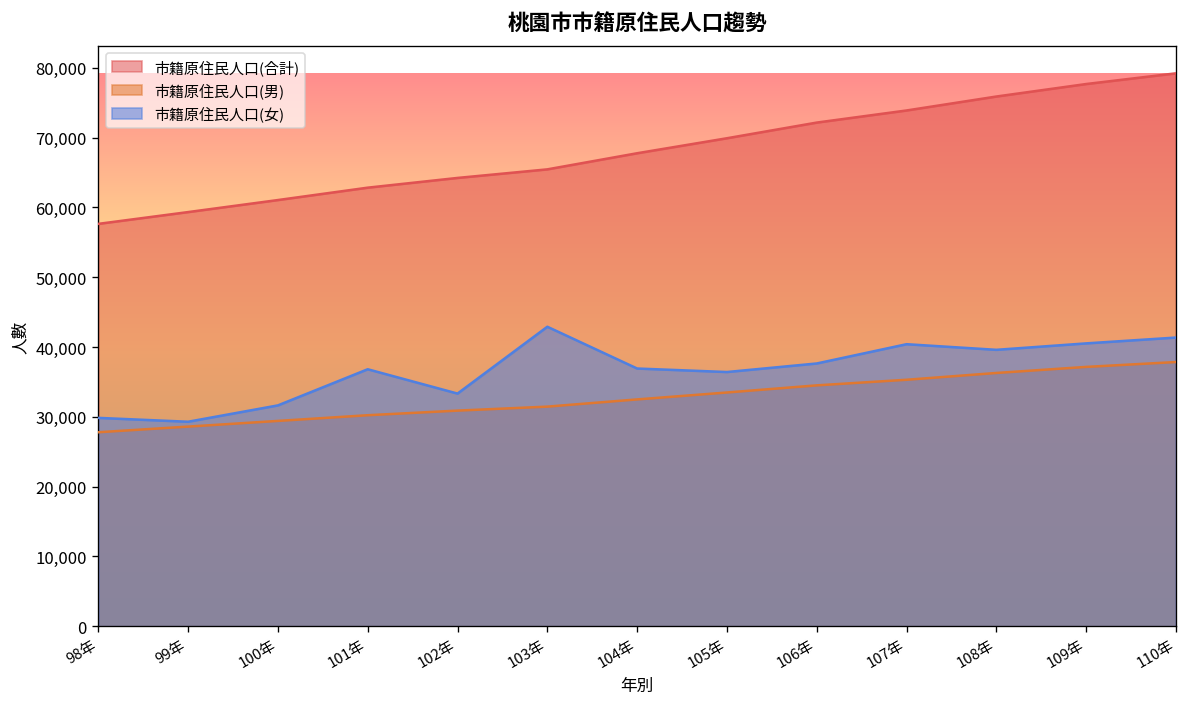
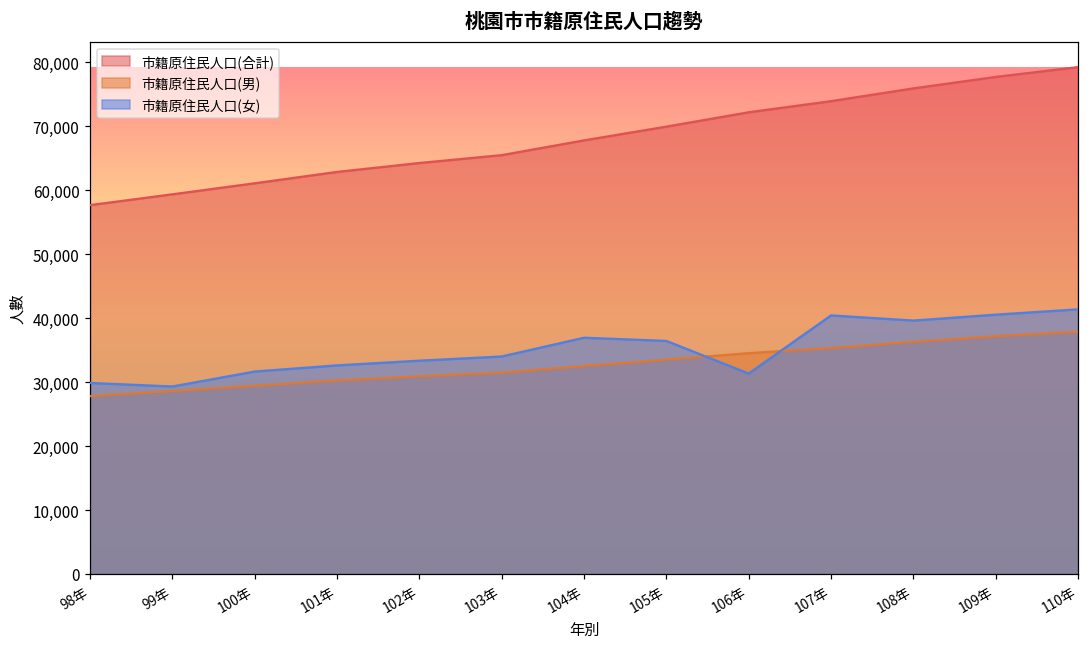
市籍原住民人口(女), 101年: 37,000 -> 33,000
市籍原住民人口(女), 103年: 43,000 -> 34,000
市籍原住民人口(女), 106年: 38,000 -> 31,000
